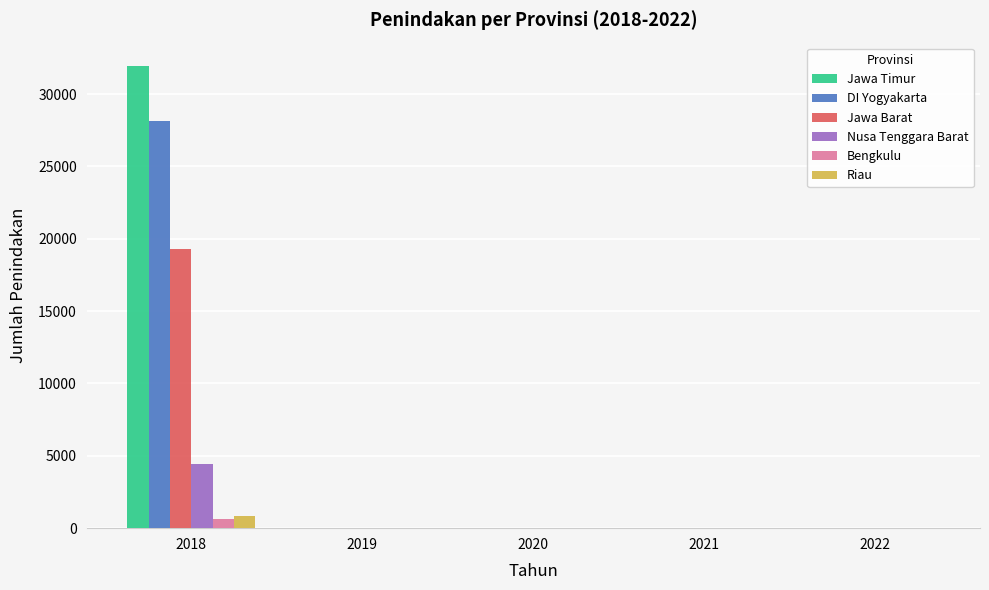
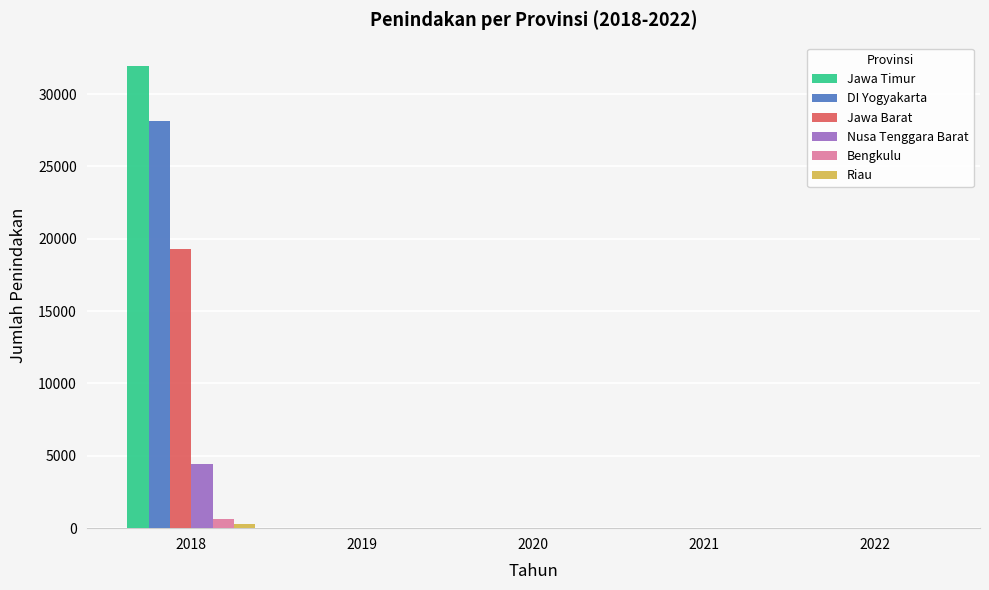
Riau, 2018: 800 -> 300
